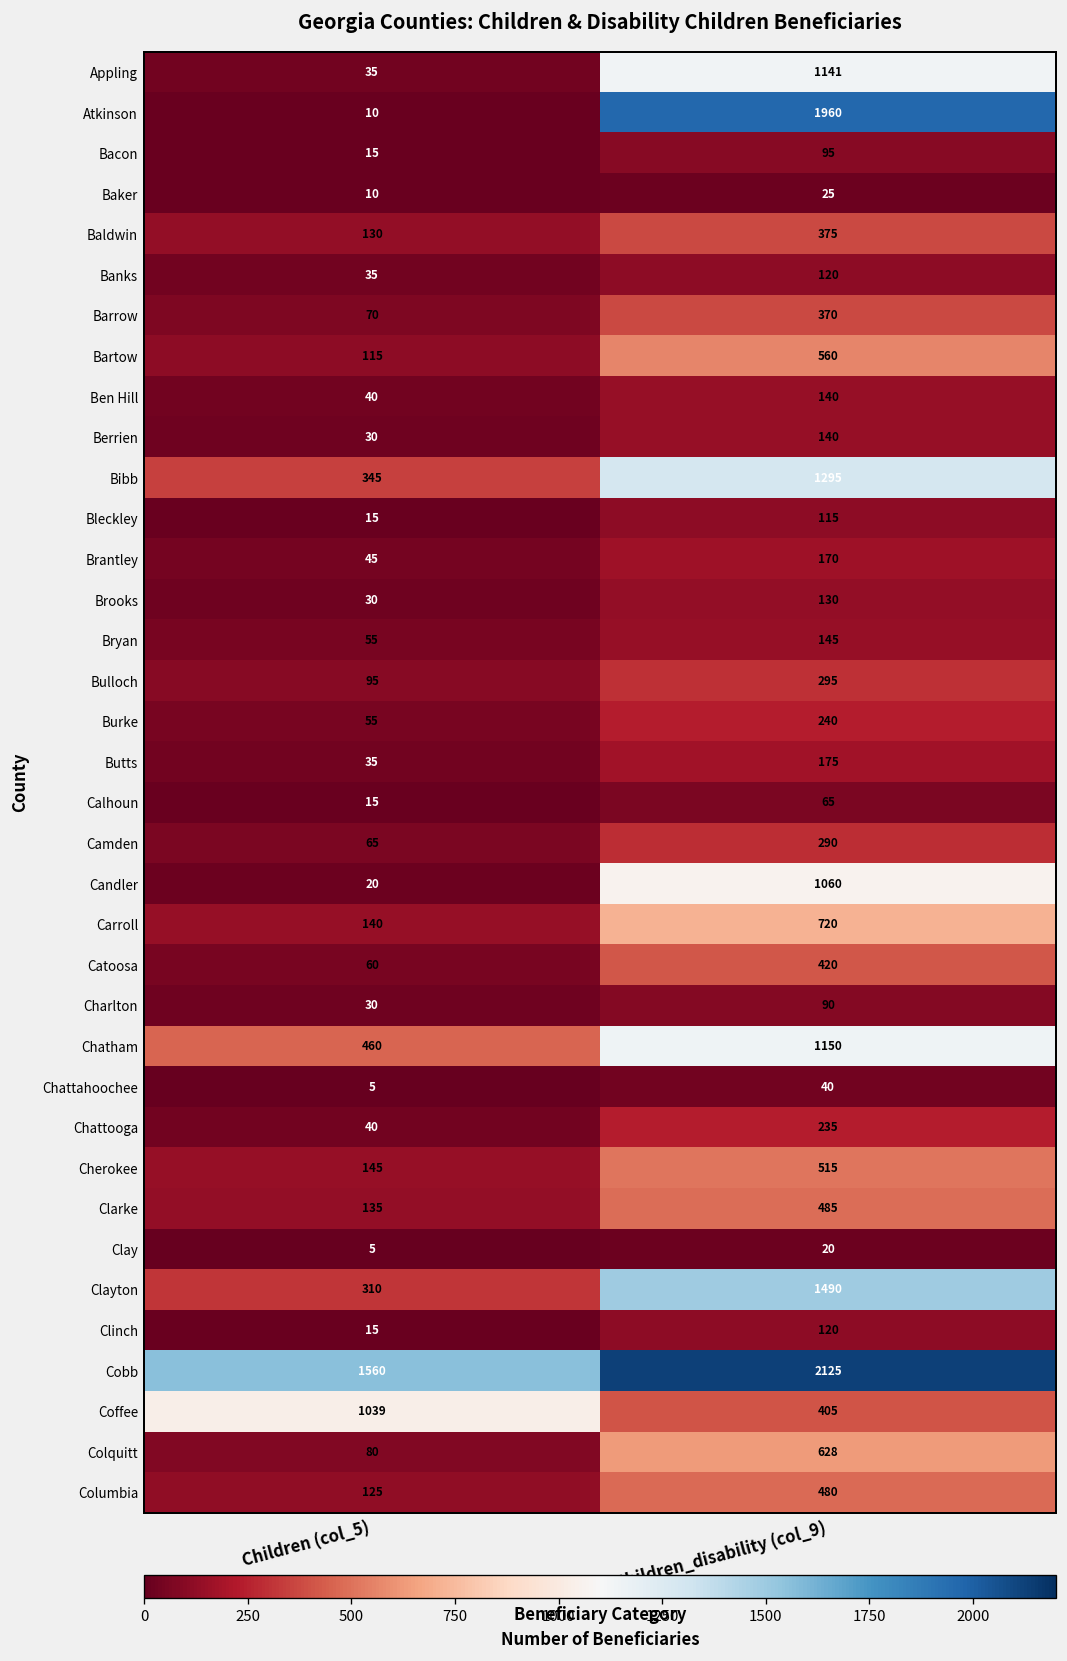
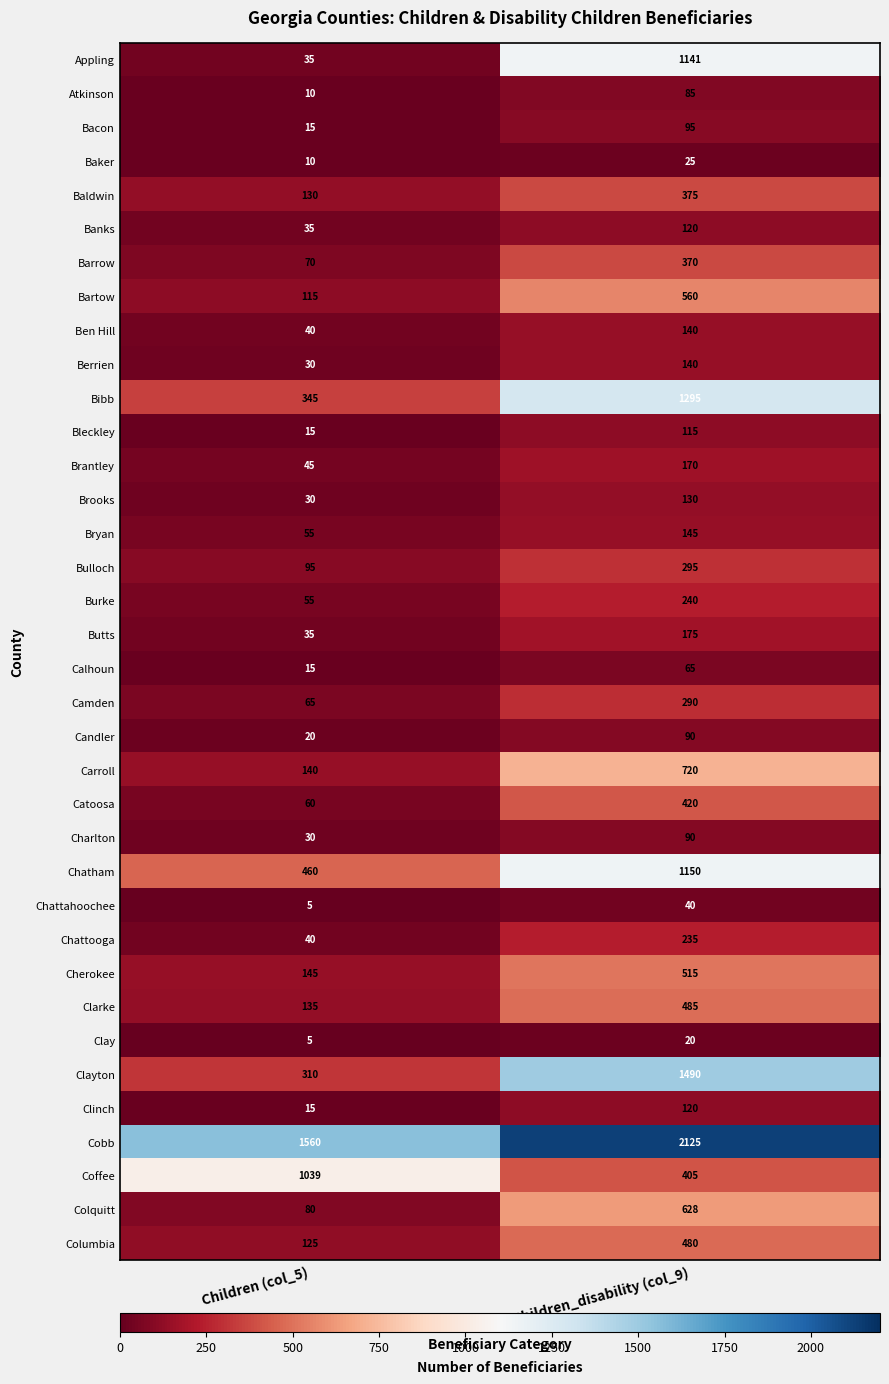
Atkinson, Children_disability (col_9): 1960 -> 85
Candler, Children_disability (col_9): 1060 -> 90
